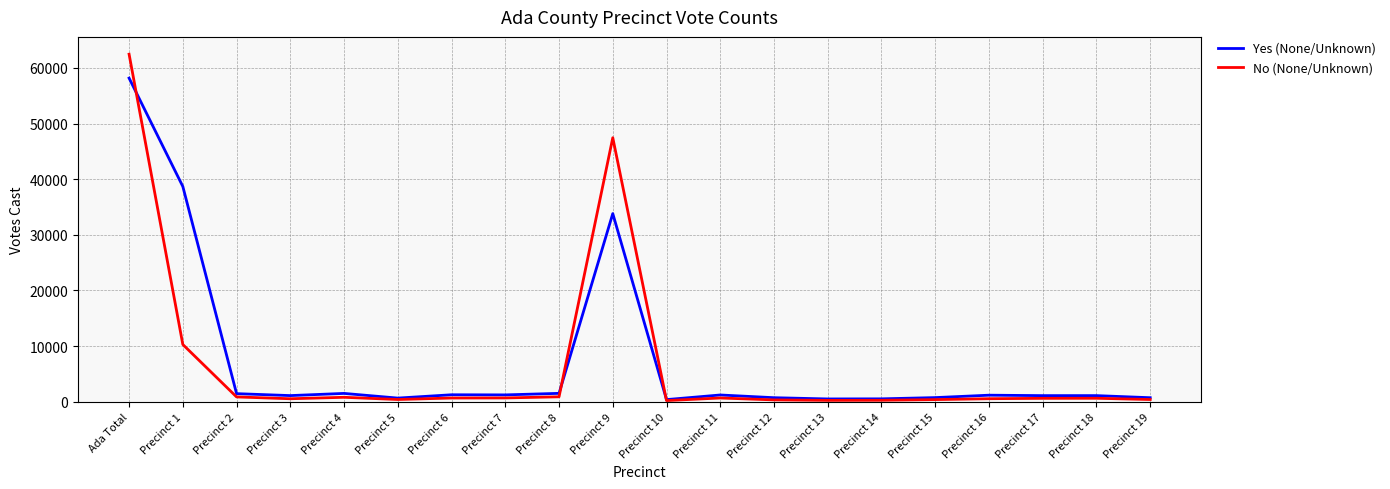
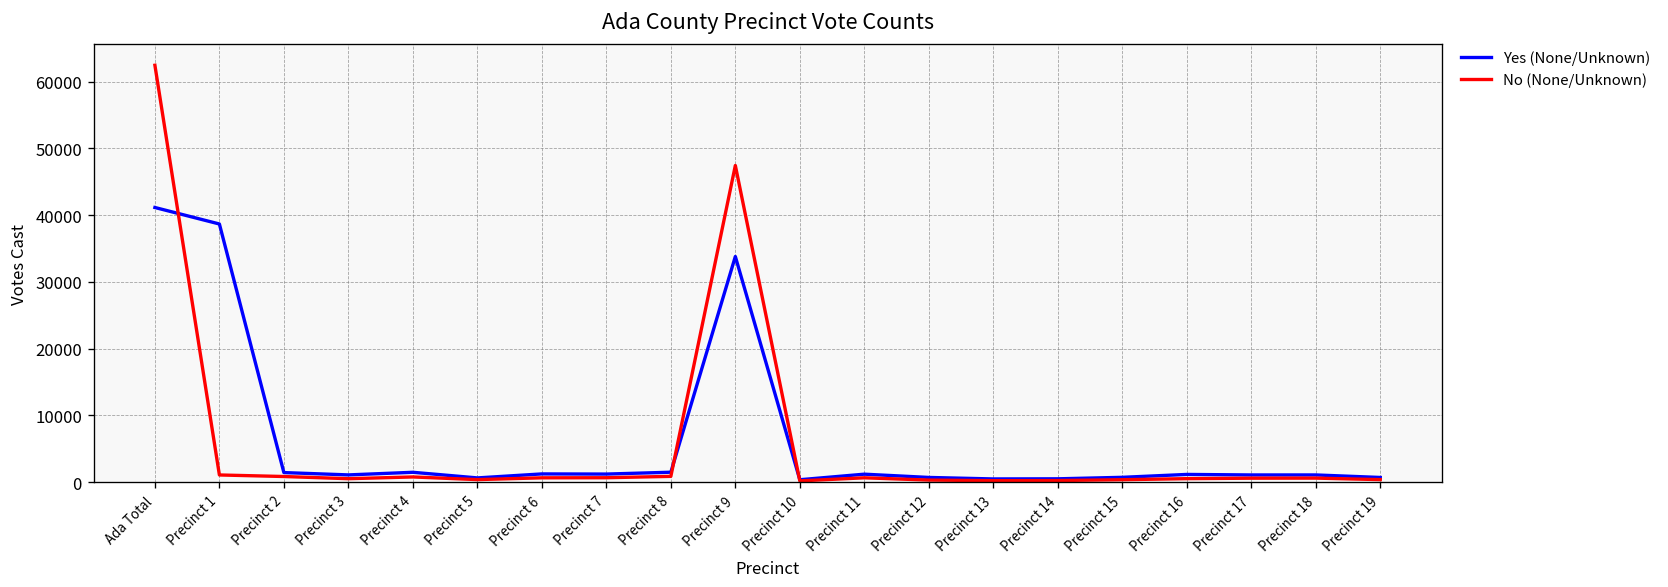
Yes (None/Unknown), Ada Total: 58000 -> 41000
No (None/Unknown), Precinct 1: 10000 -> 1000
